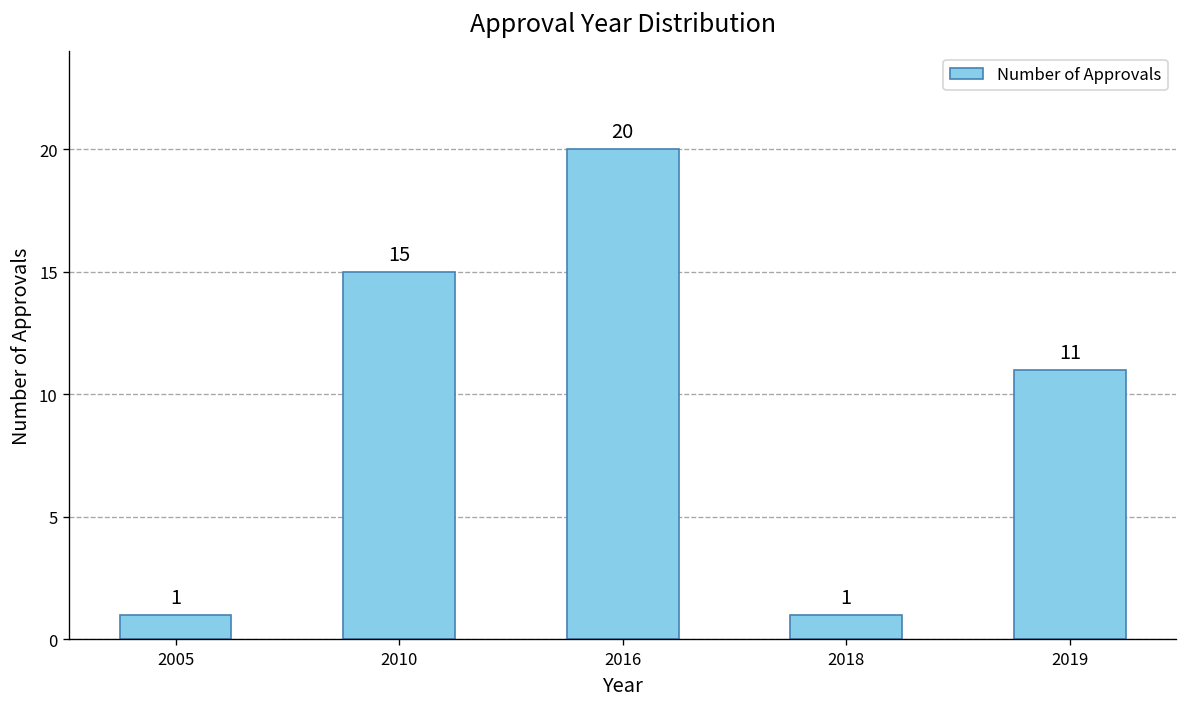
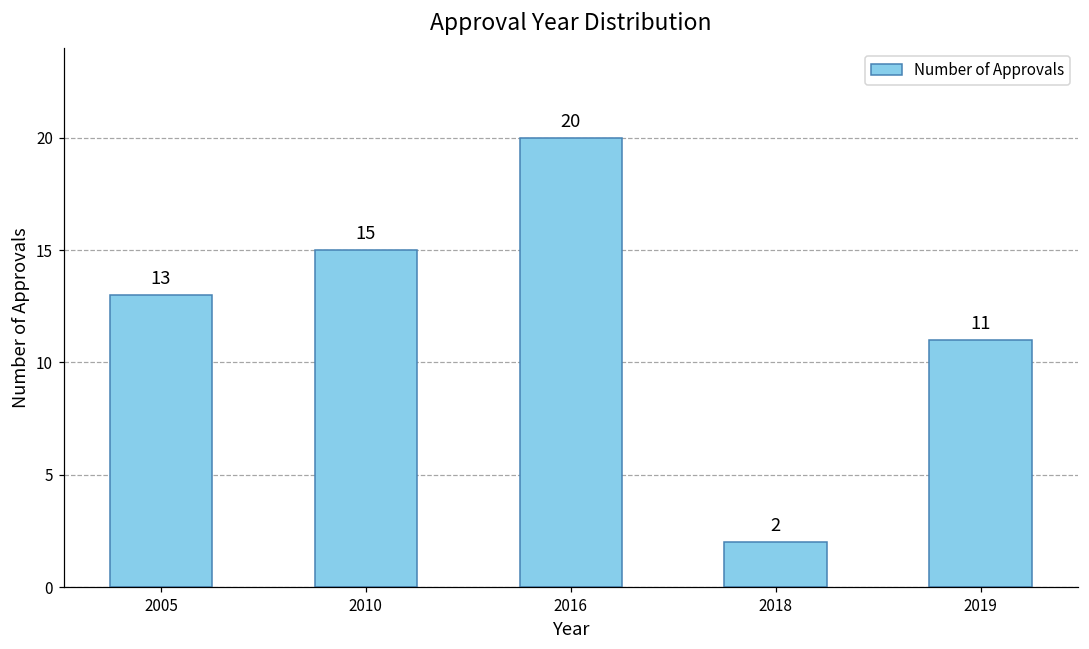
2005: 1 -> 13
2018: 1 -> 2
